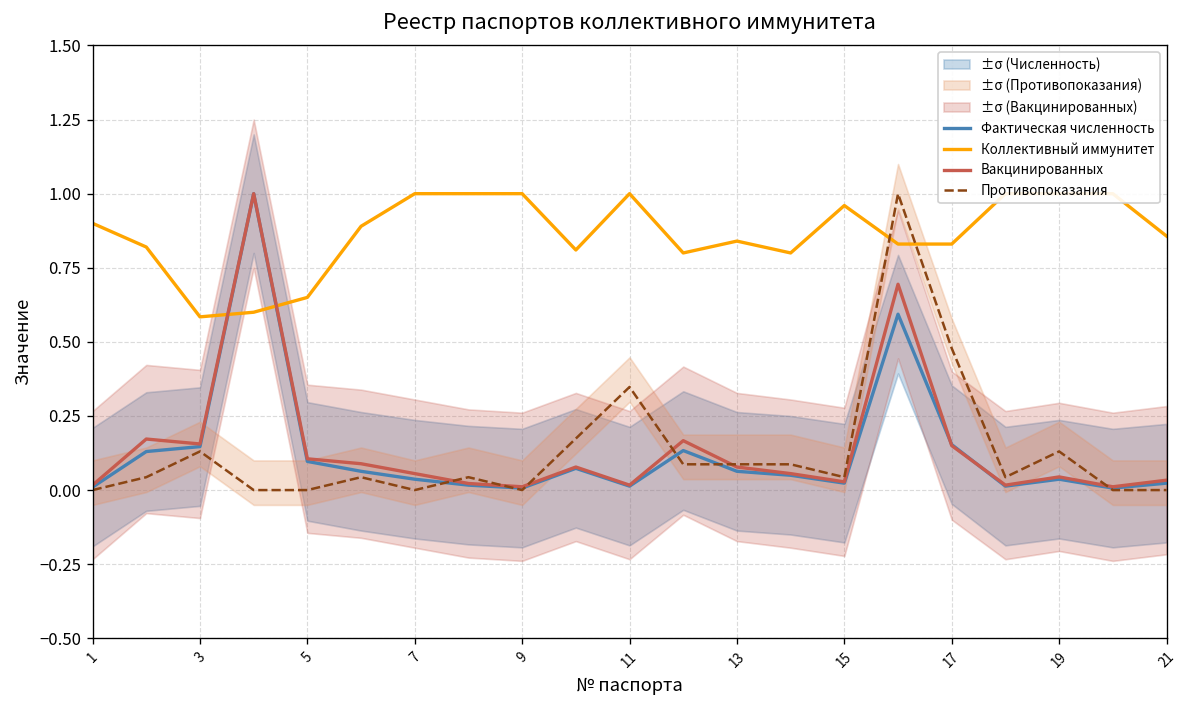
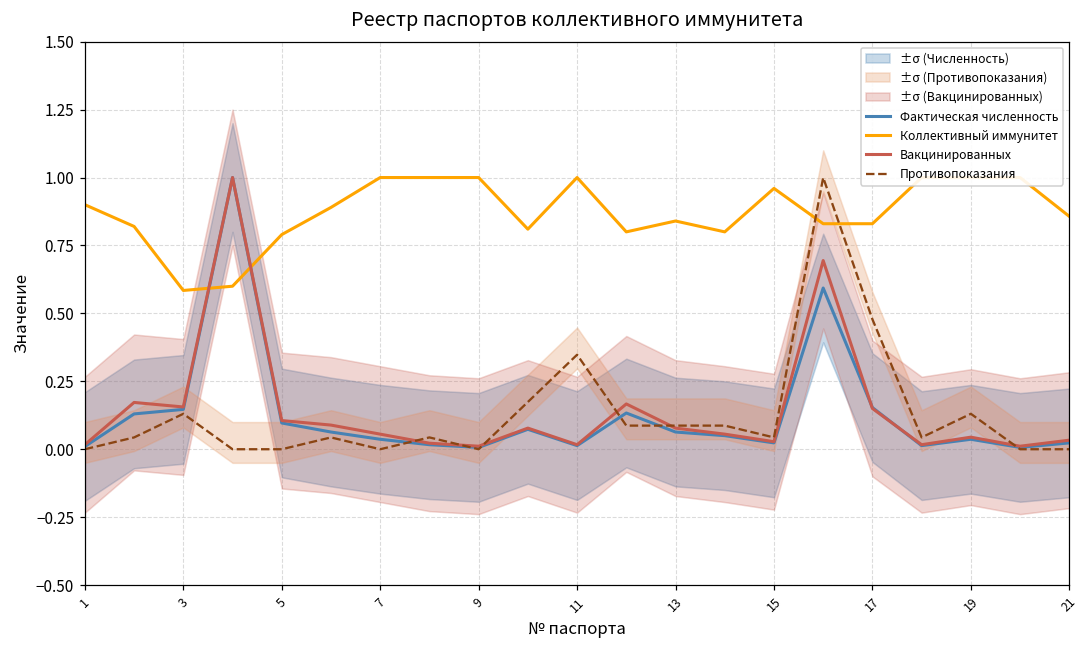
Коллективный иммунитет, 5: 0.65 -> 0.79
